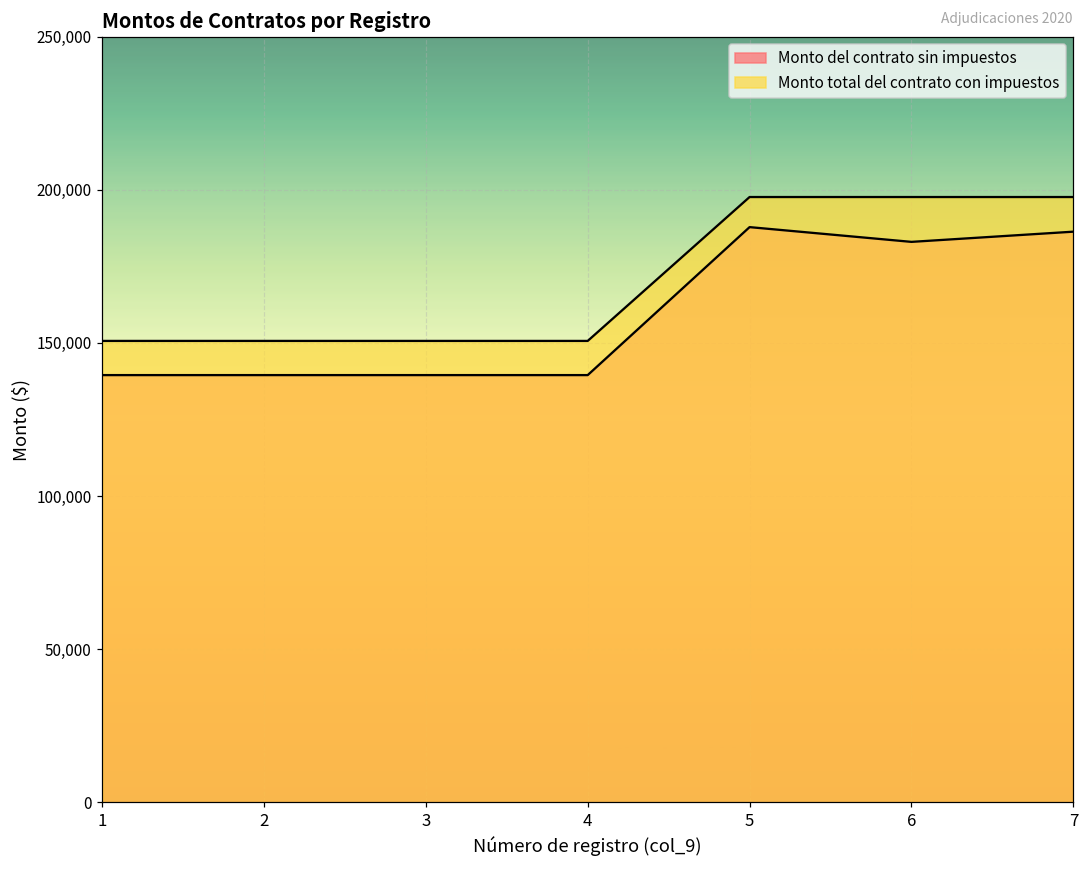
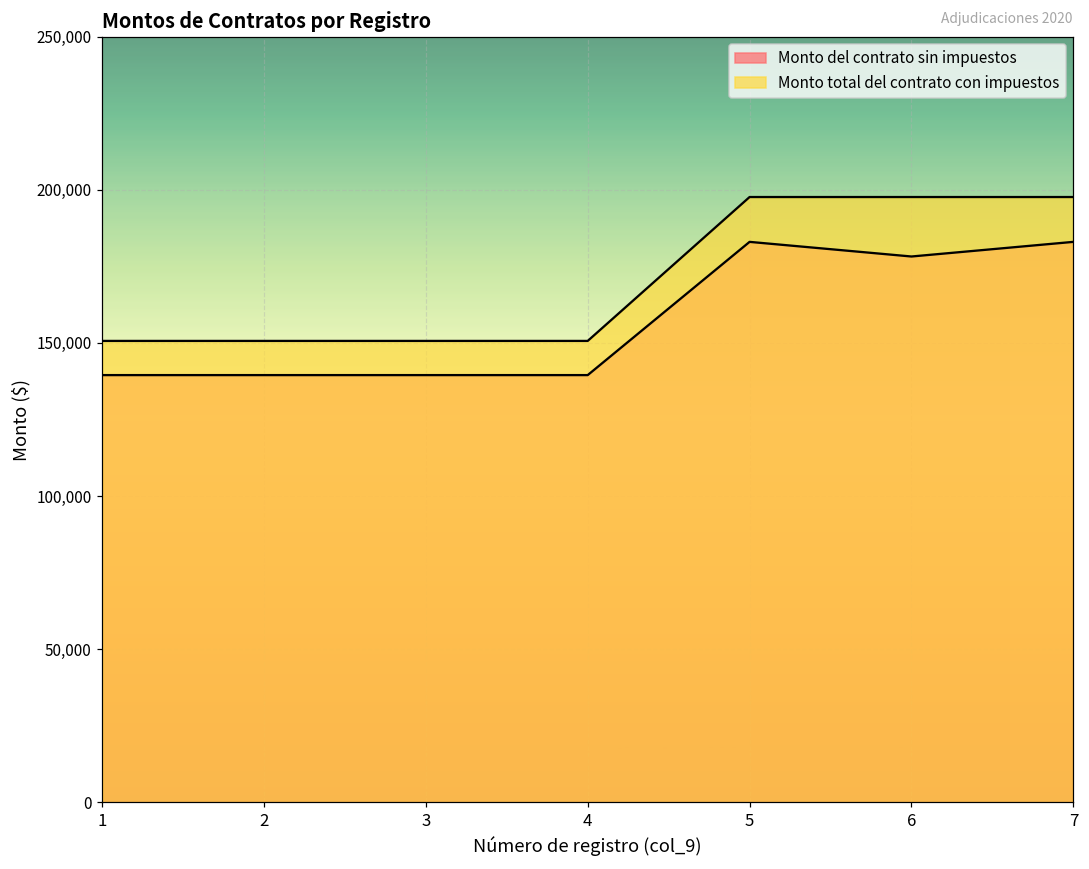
Monto del contrato sin impuestos, 5: 188,000 -> 183,000
Monto del contrato sin impuestos, 6: 183,000 -> 178,000
Monto del contrato sin impuestos, 7: 186,000 -> 183,000
